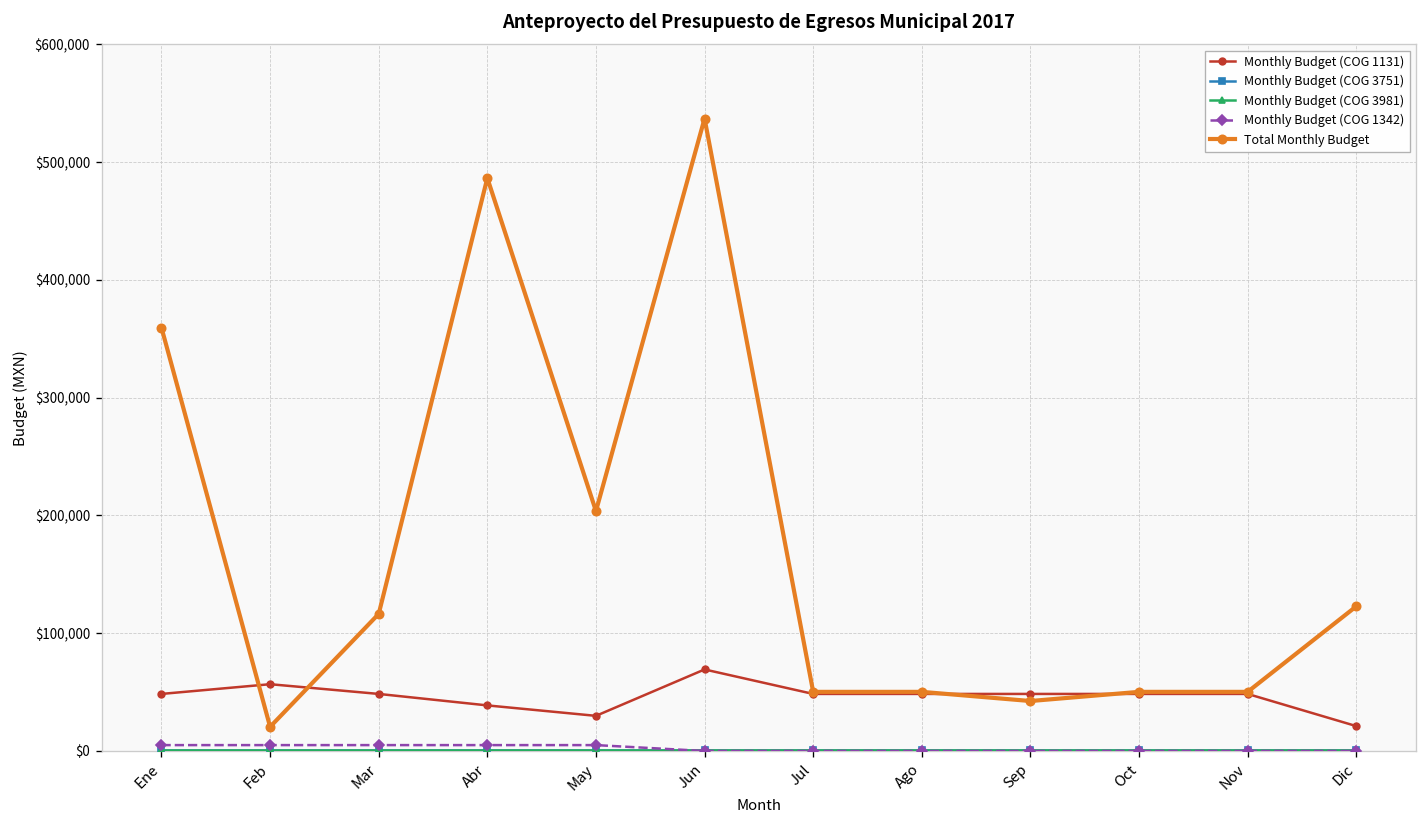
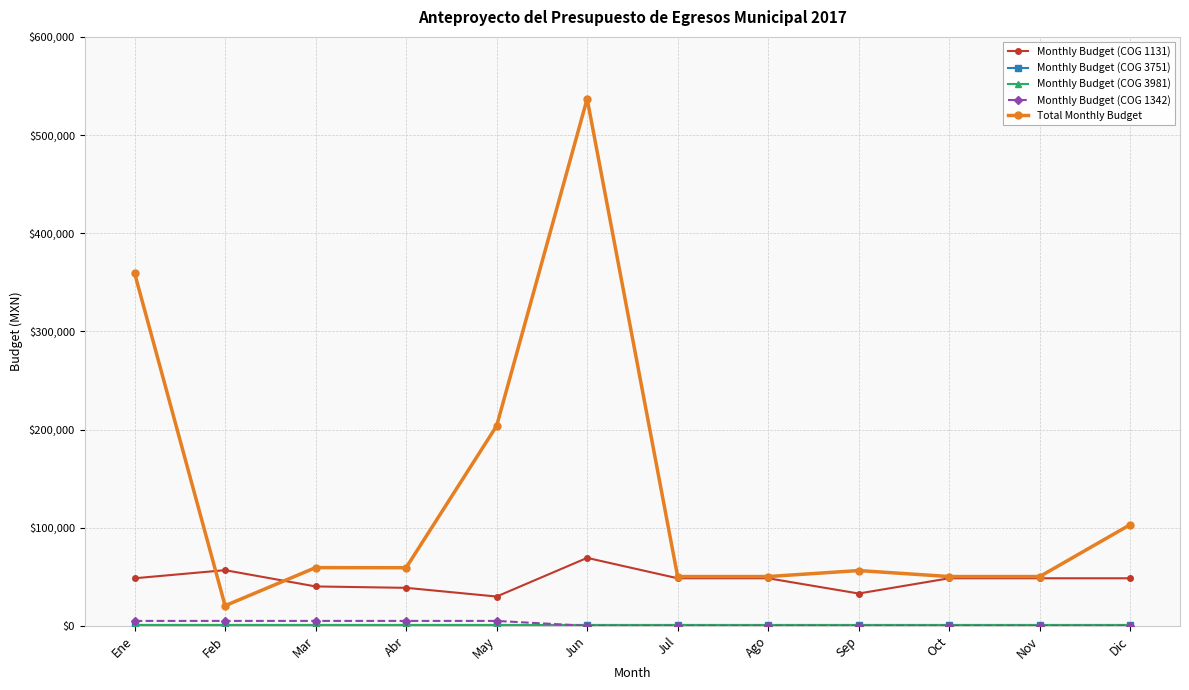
Monthly Budget (COG 1131), Mar: $50,000 -> $40,000
Total Monthly Budget, Mar: $120,000 -> $60,000
Total Monthly Budget, Abr: $490,000 -> $60,000
Monthly Budget (COG 1131), Sep: $50,000 -> $30,000
Total Monthly Budget, Sep: $40,000 -> $60,000
Monthly Budget (COG 1131), Dic: $20,000 -> $50,000
Total Monthly Budget, Dic: $120,000 -> $100,000
